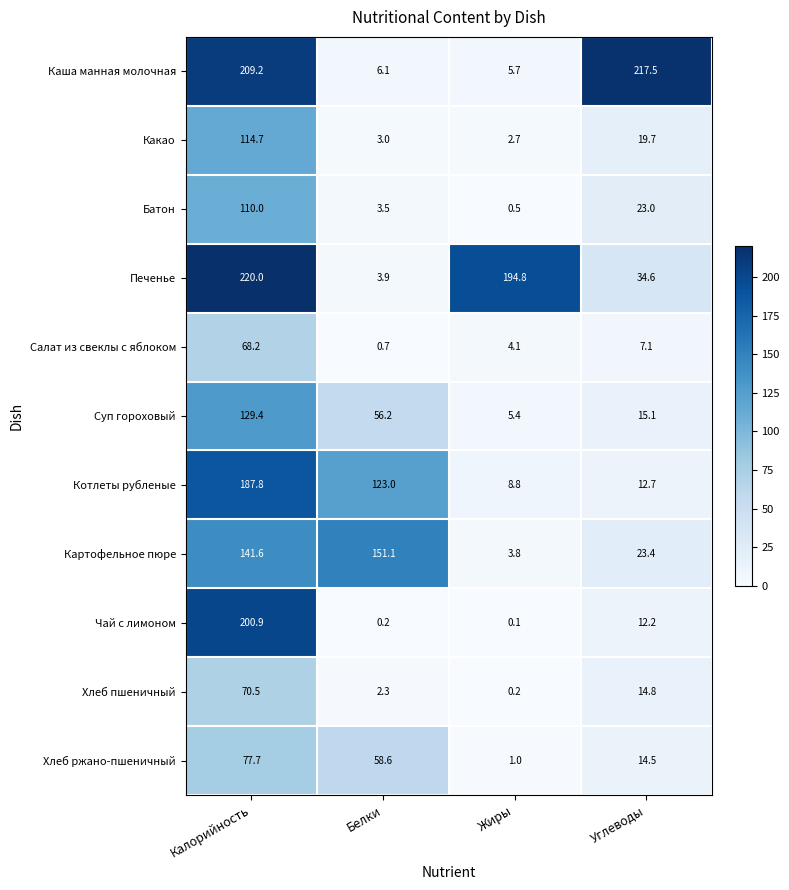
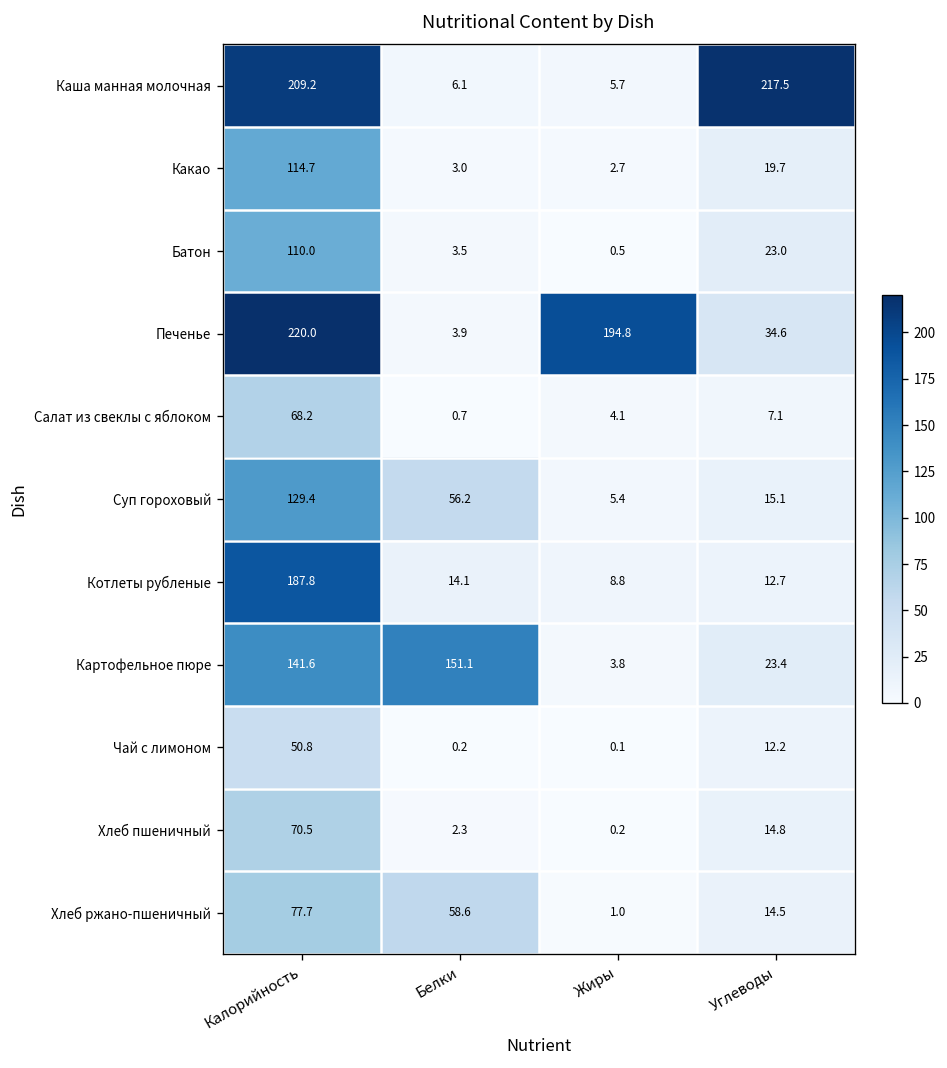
Котлеты рубленые, Белки: 123.0 -> 14.1
Чай с лимоном, Калорийность: 200.9 -> 50.8
